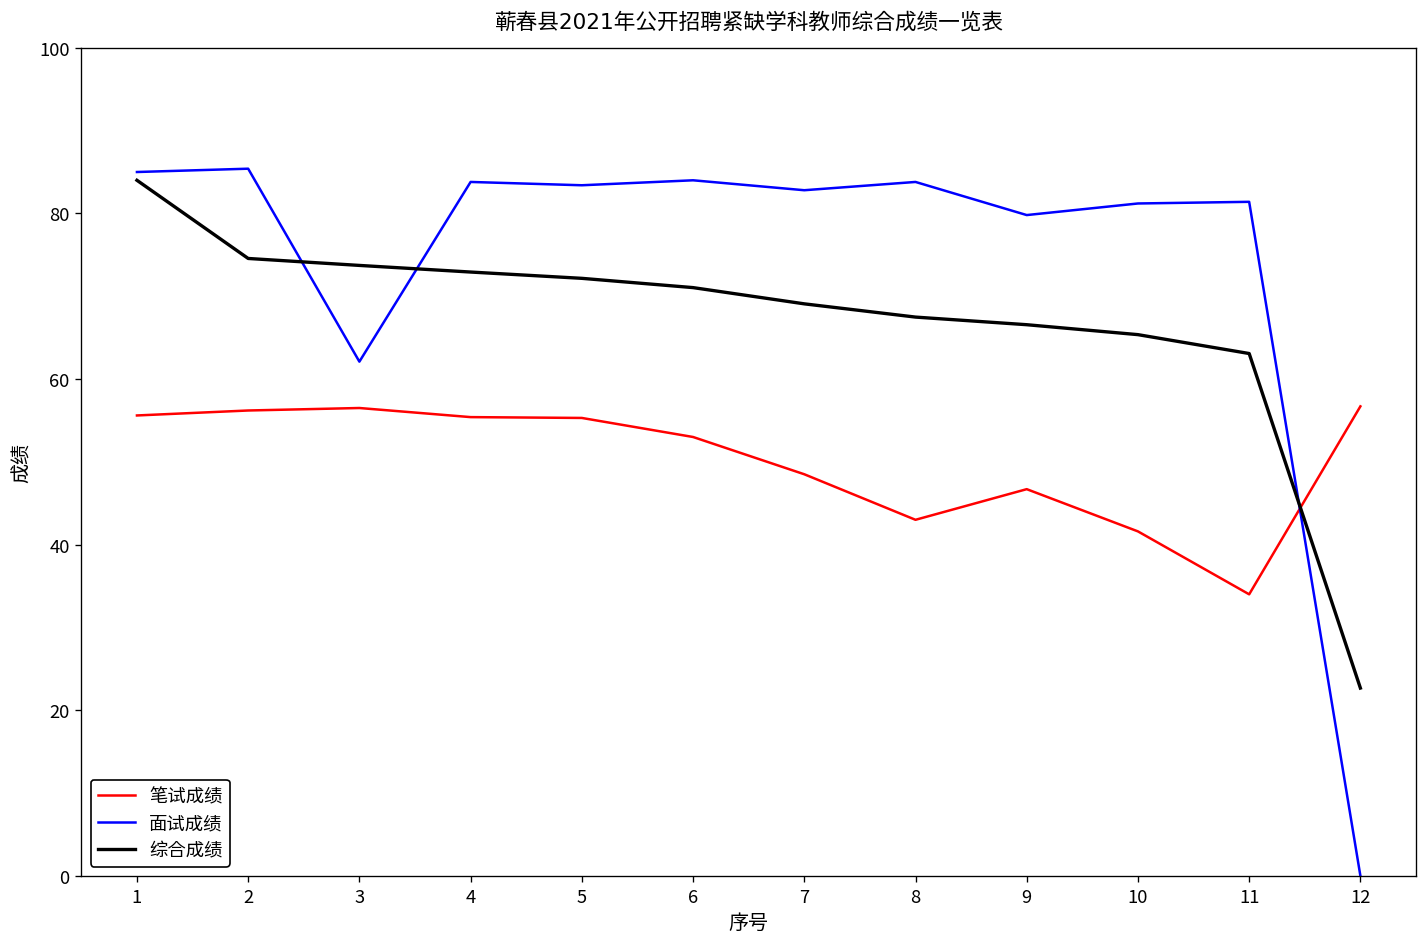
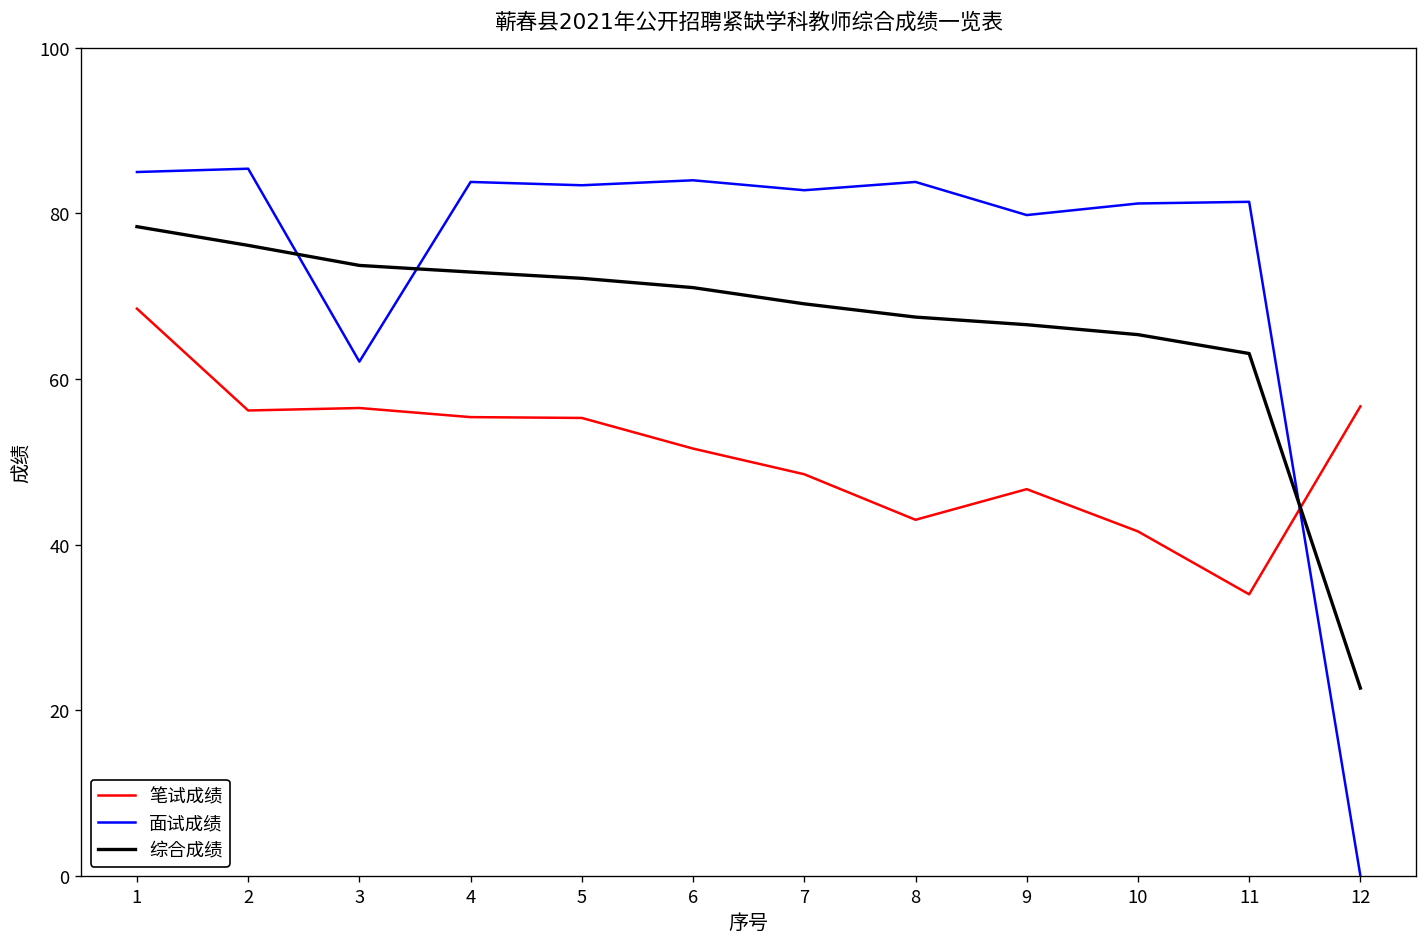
笔试成绩, 1: 56 -> 69
综合成绩, 1: 84 -> 78
综合成绩, 2: 75 -> 76
笔试成绩, 6: 53 -> 52
